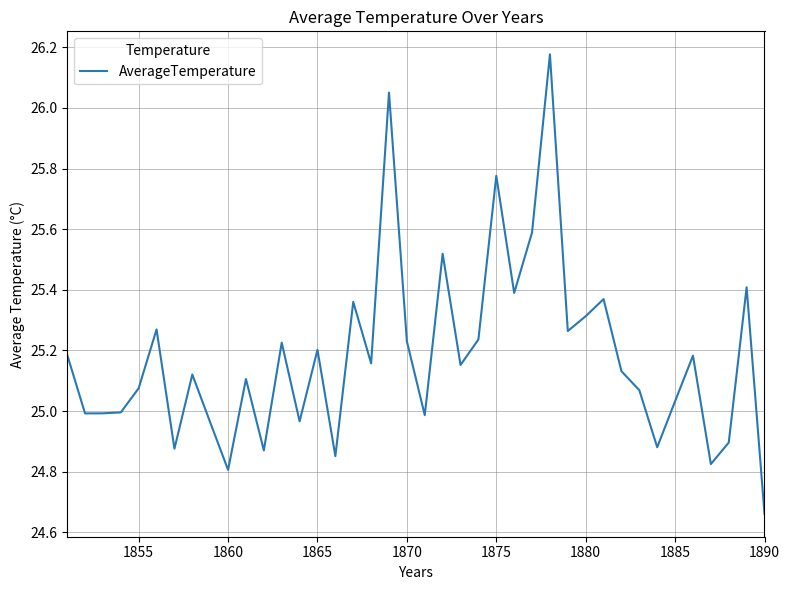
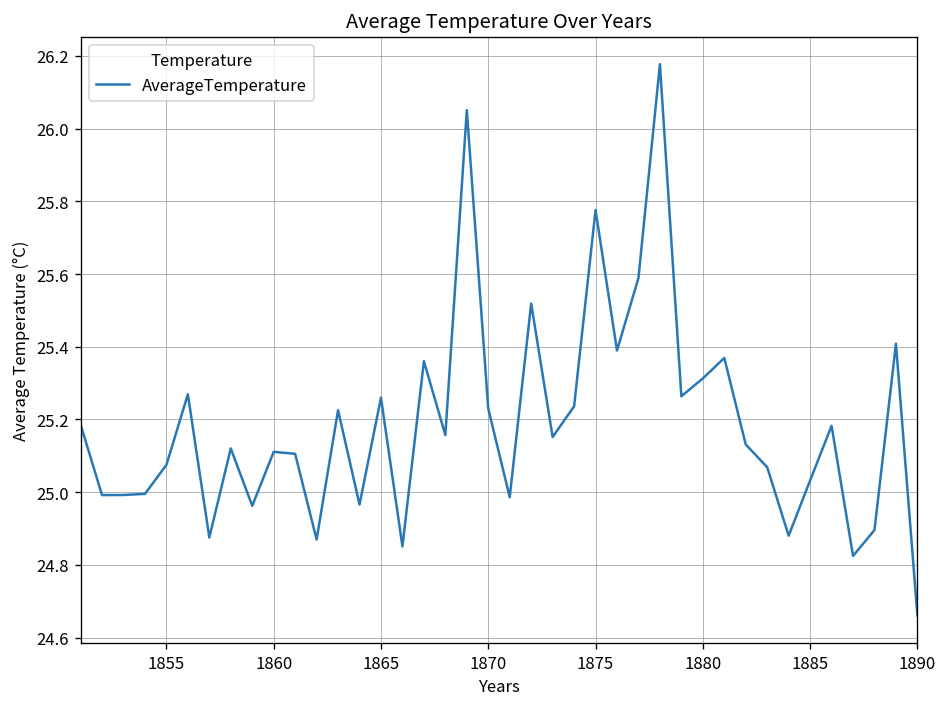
1860: 24.81 -> 25.11
1865: 25.20 -> 25.26
